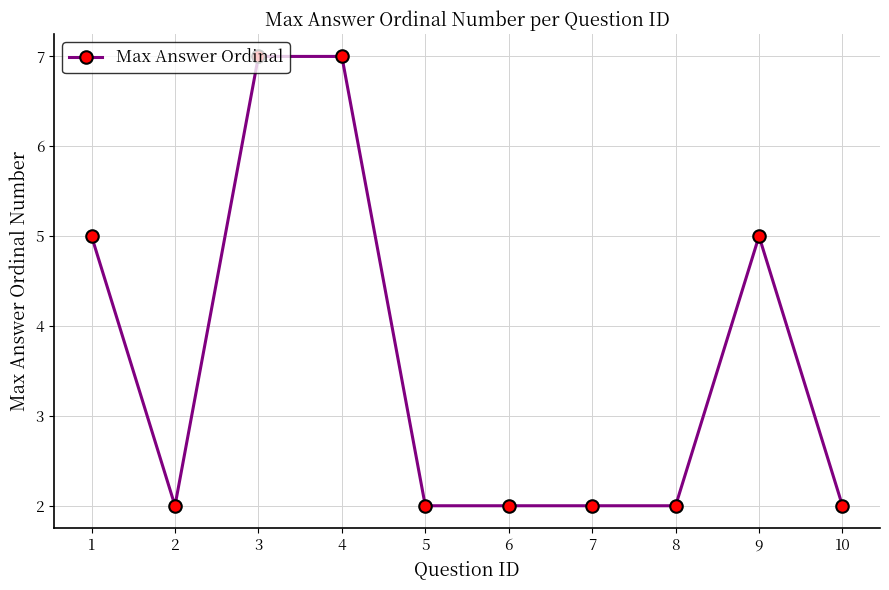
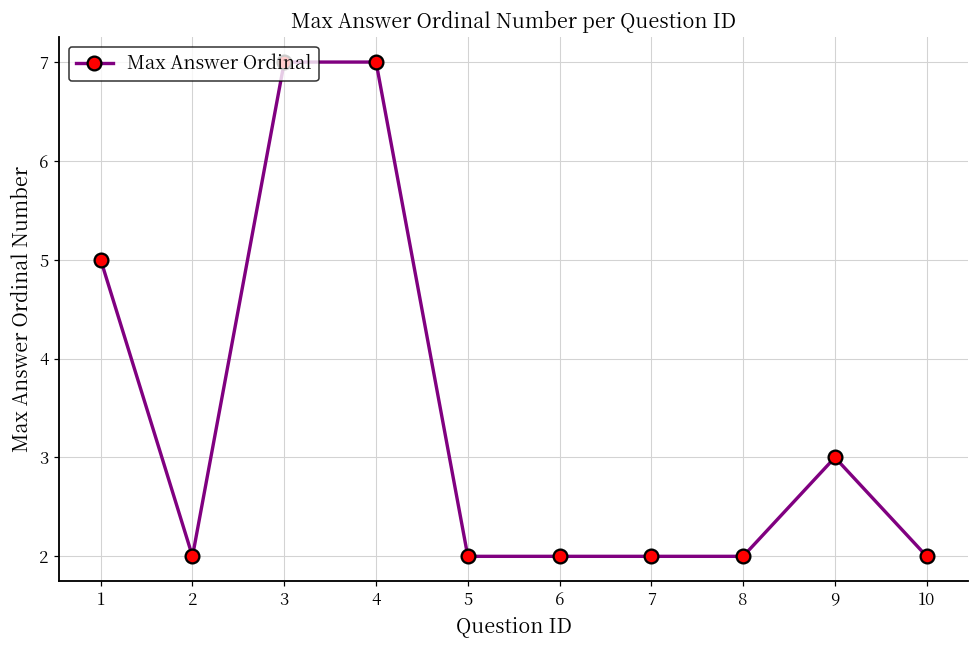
9: 5 -> 3
